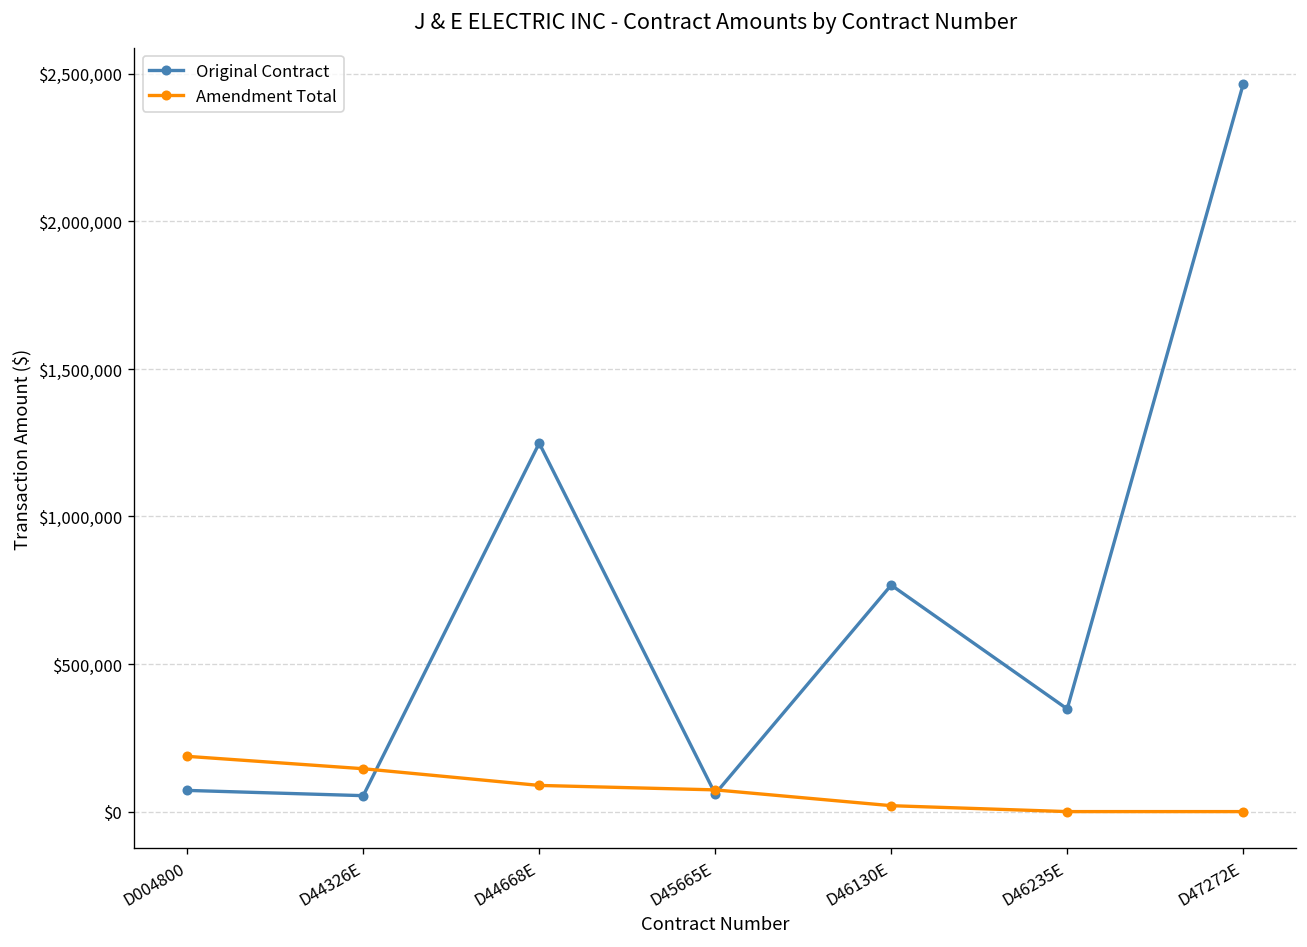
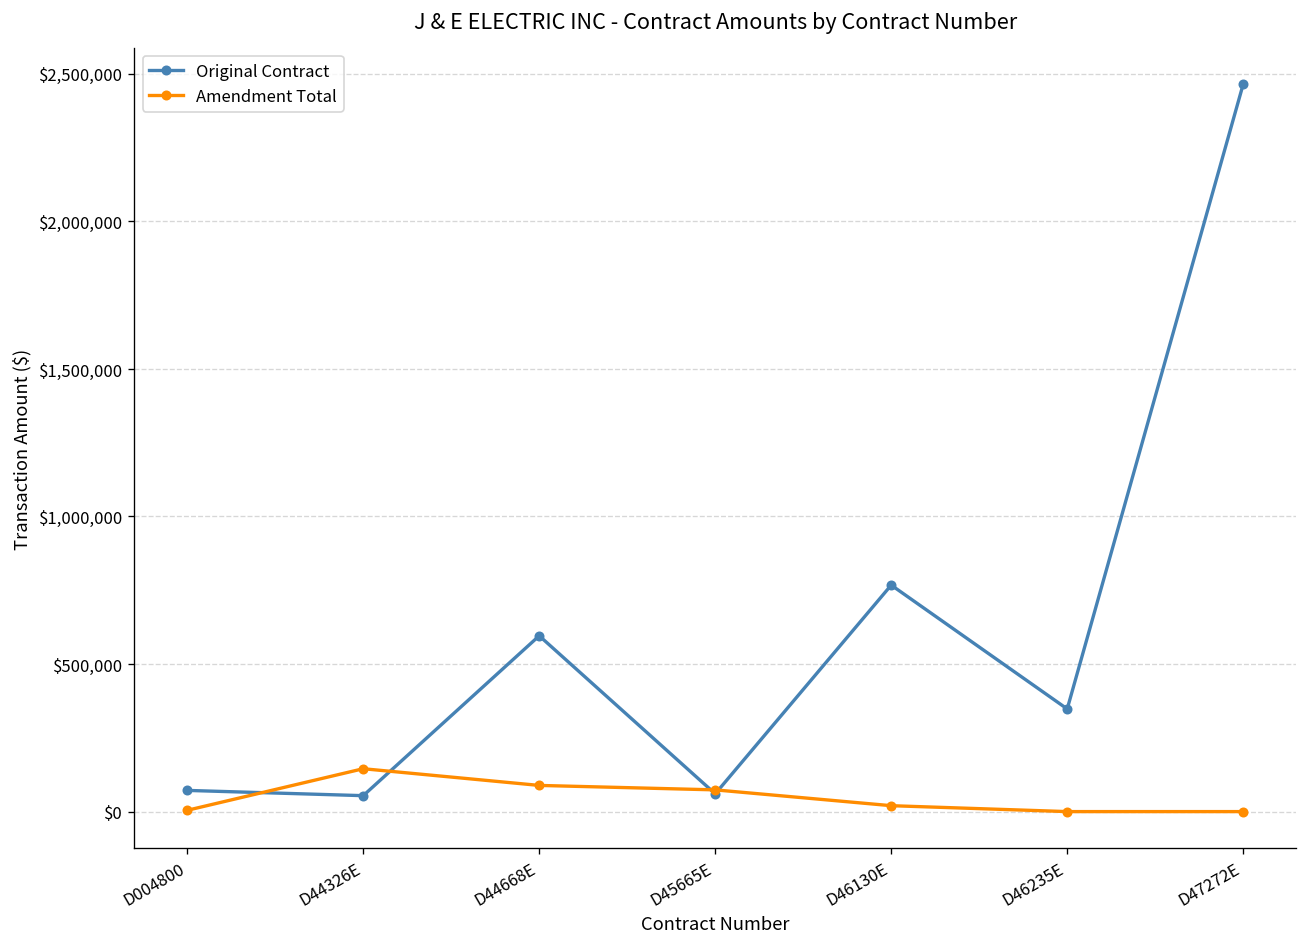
Amendment Total, D004800: $190,000 -> $0
Original Contract, D44668E: $1,250,000 -> $600,000
